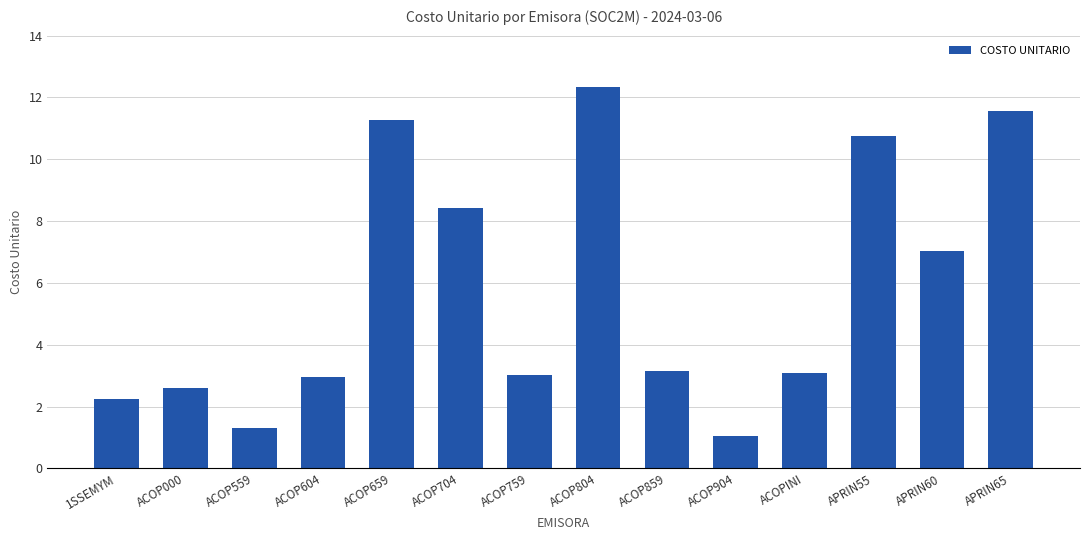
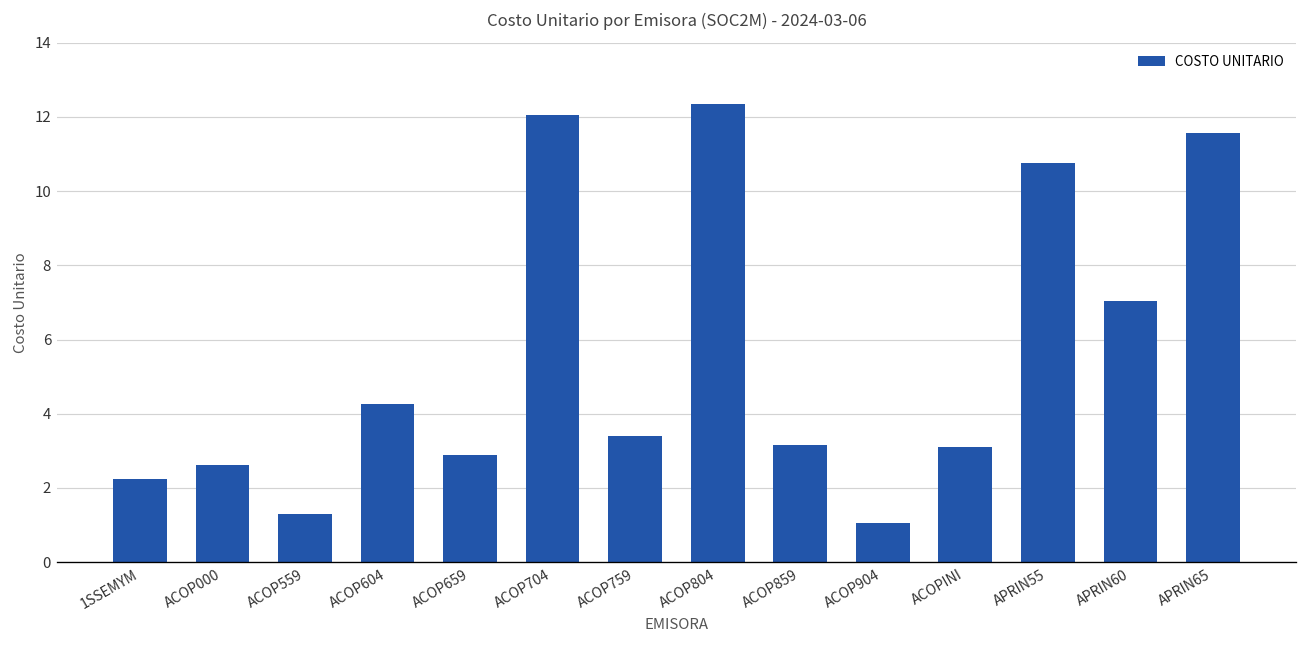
ACOP604: 2.9 -> 4.3
ACOP659: 11.3 -> 2.9
ACOP704: 8.4 -> 12.1
ACOP759: 3.0 -> 3.4
